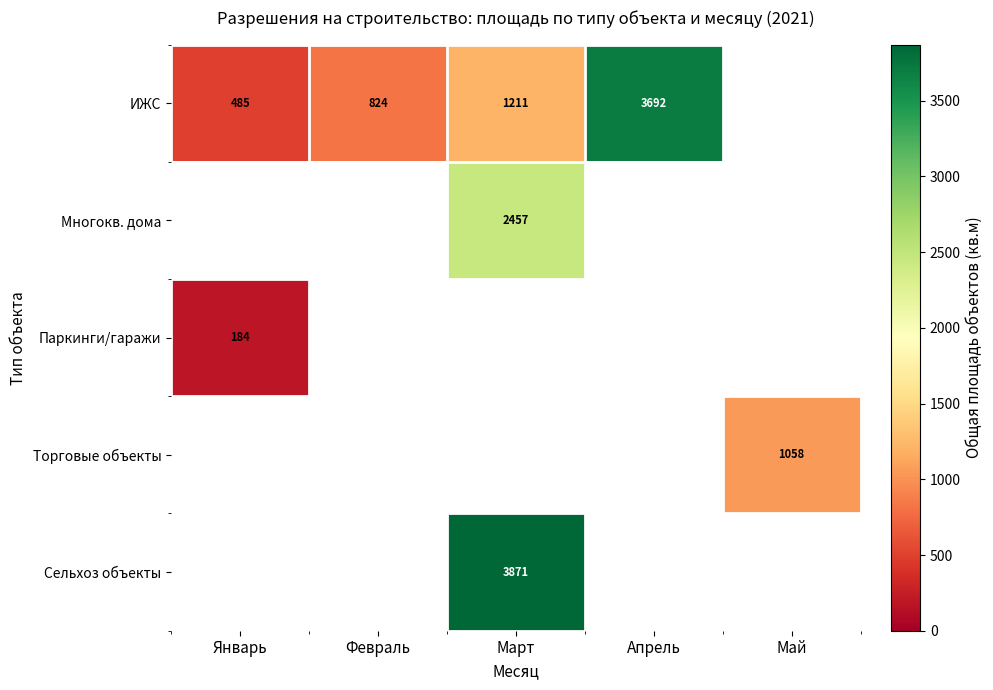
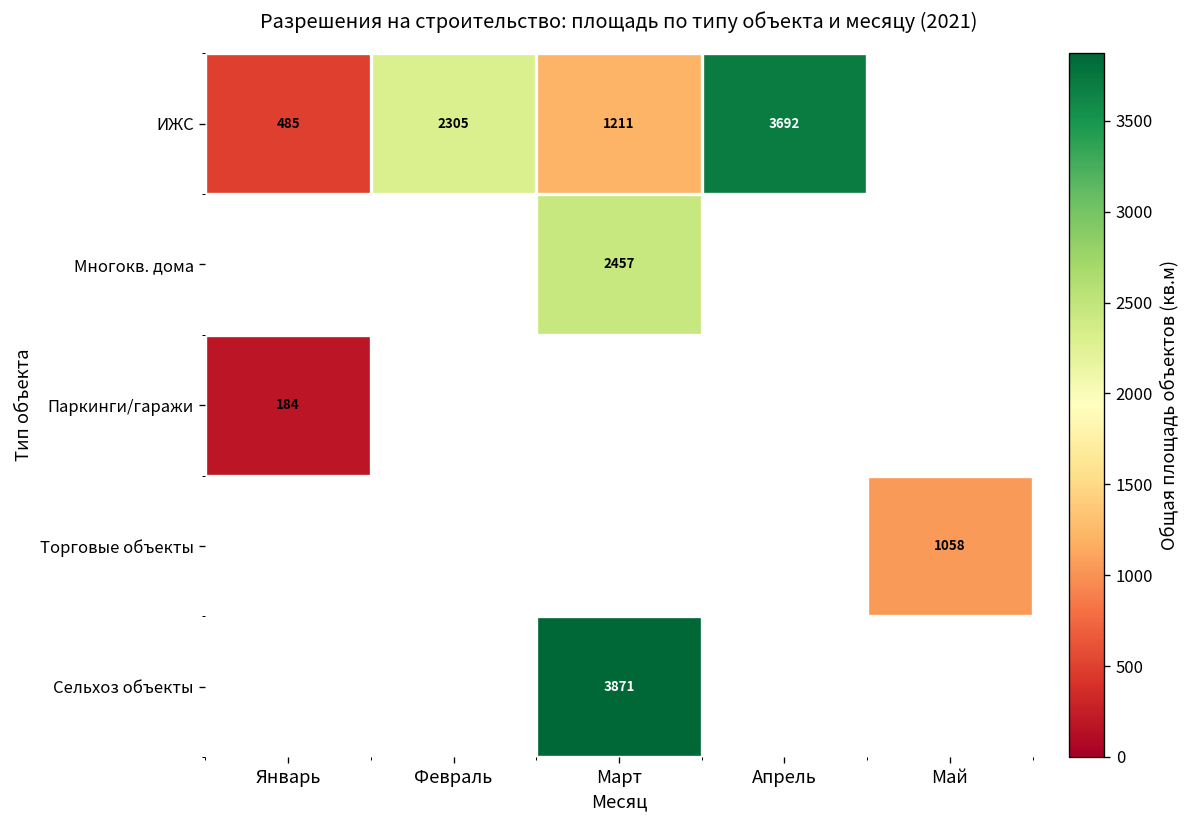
ИЖС, Февраль: 824 -> 2305
